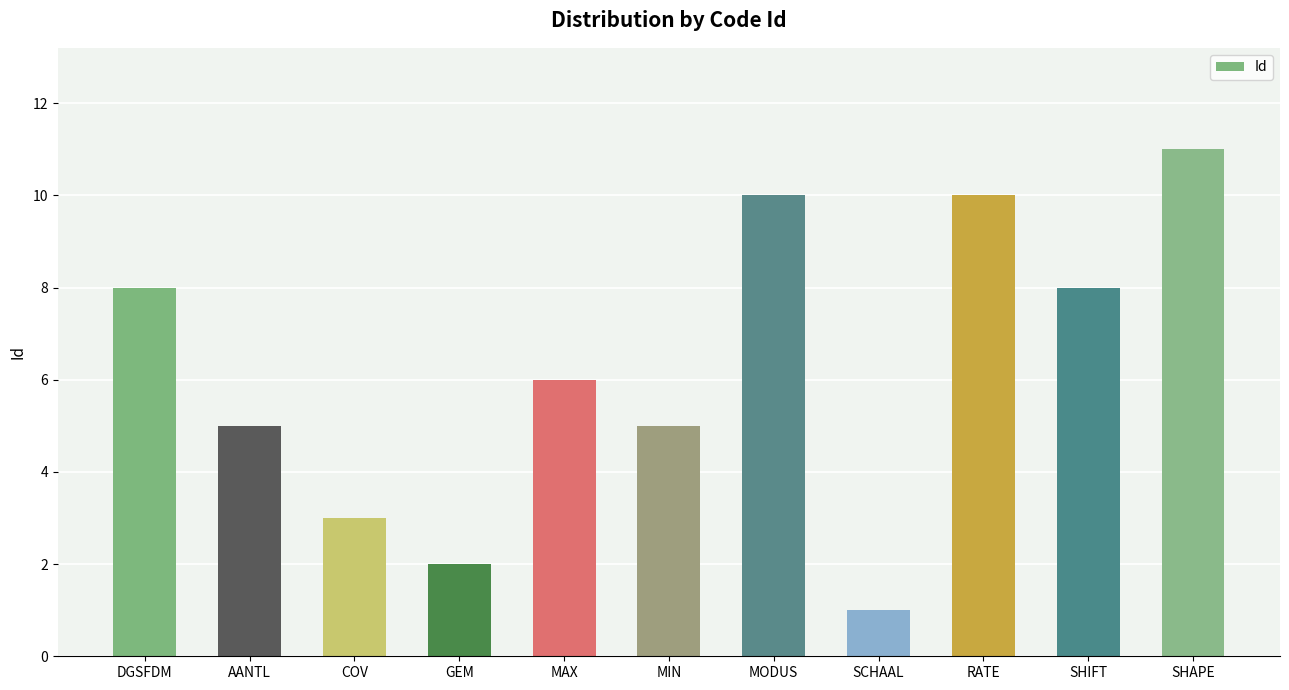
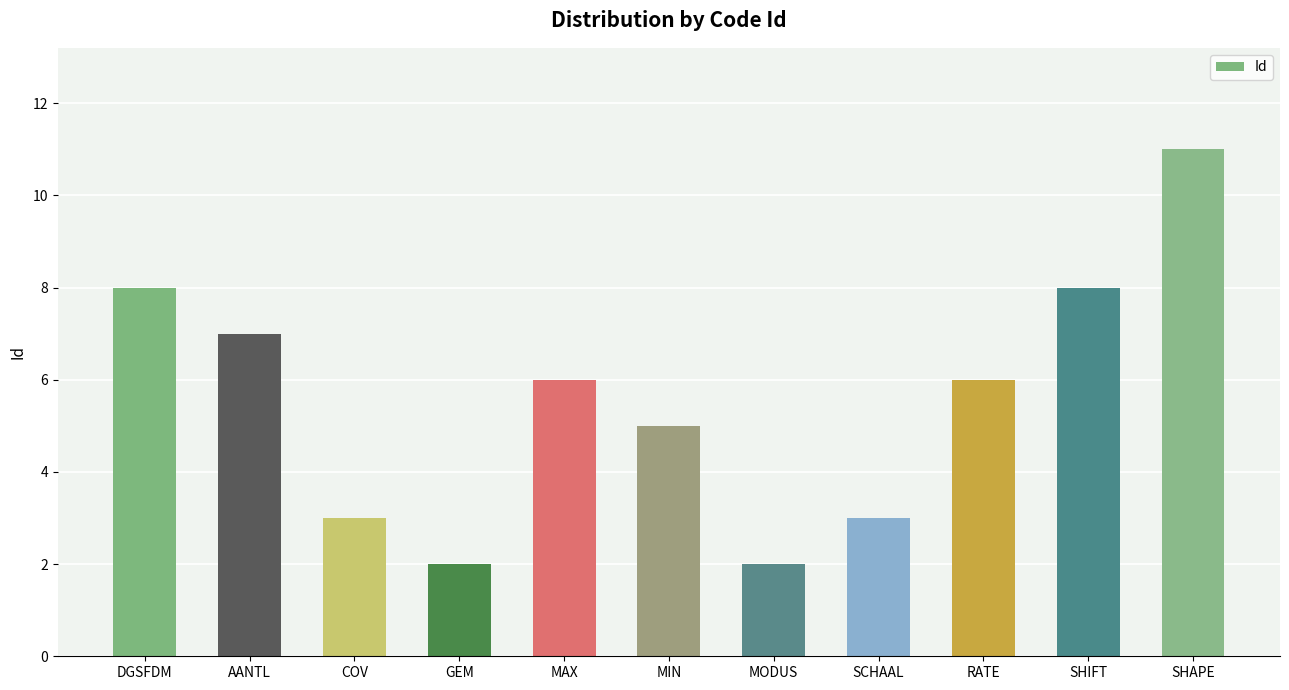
AANTL: 5 -> 7
MODUS: 10 -> 2
SCHAAL: 1 -> 3
RATE: 10 -> 6
